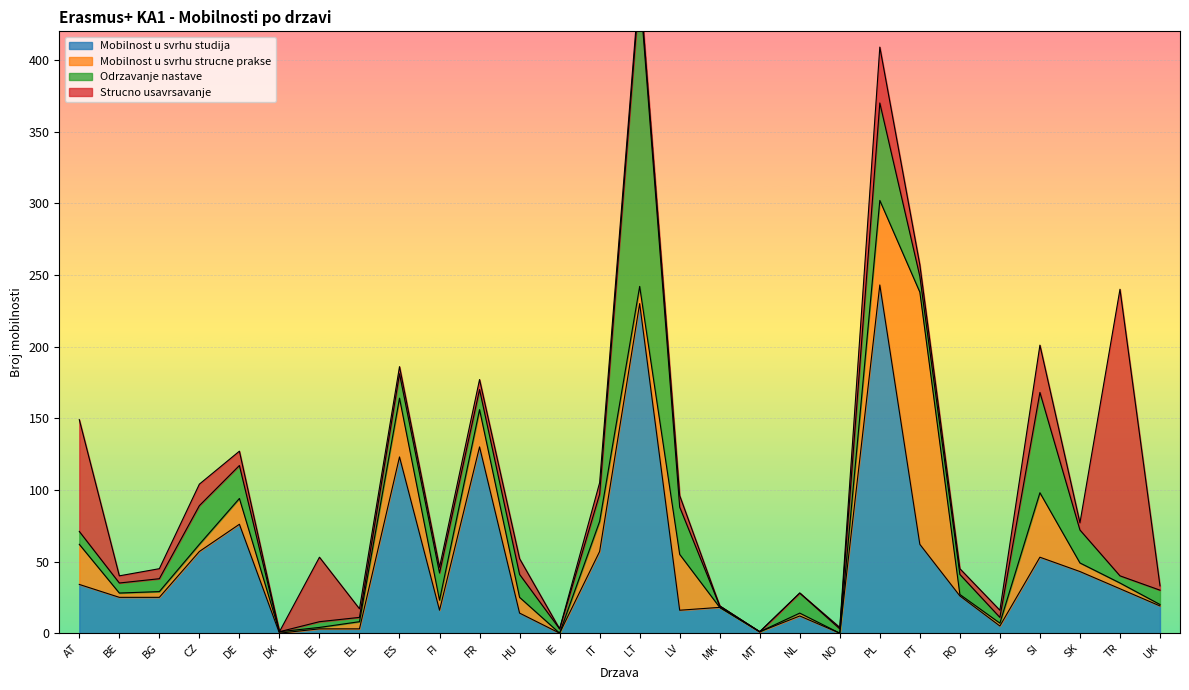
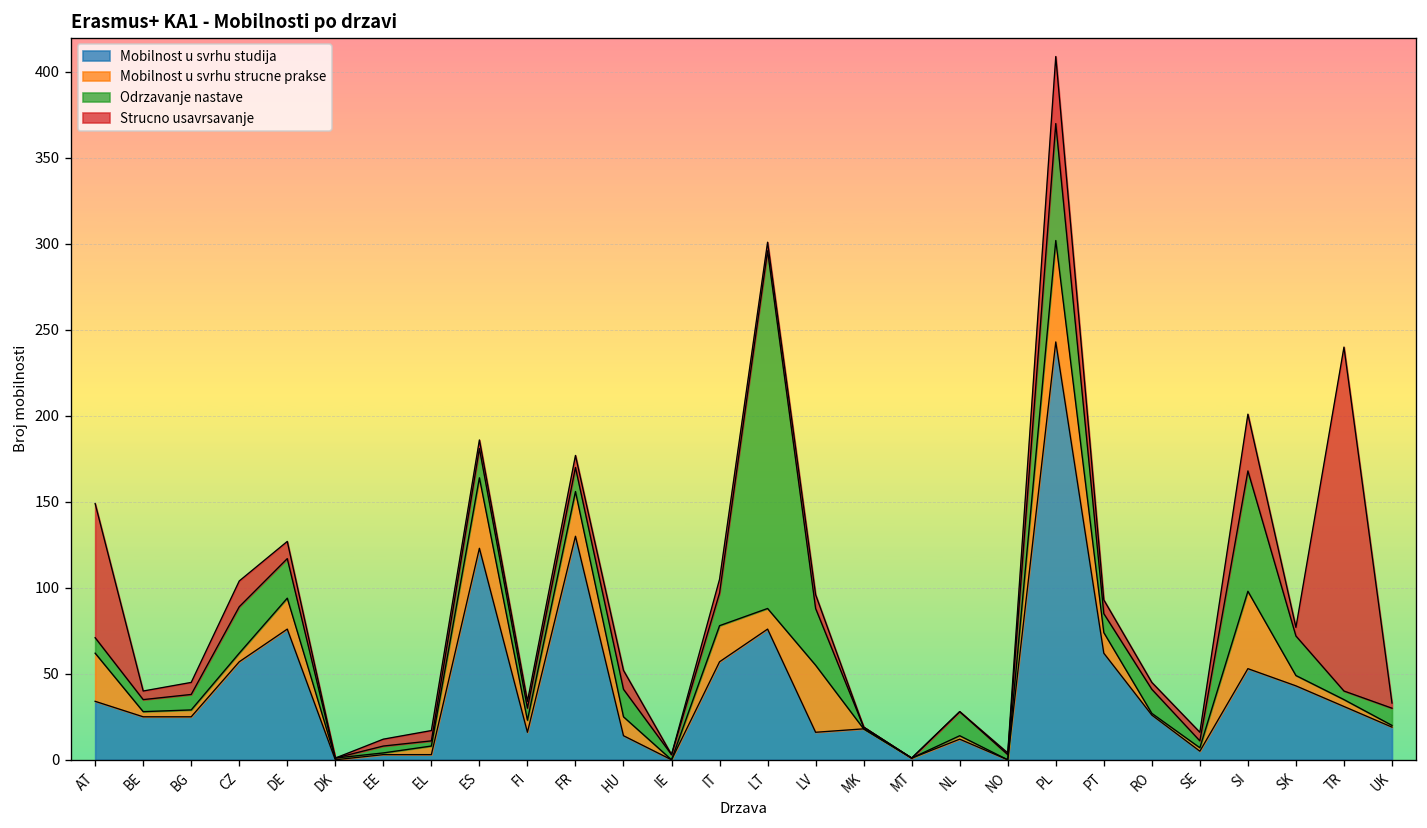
Strucno usavrsavanje, EE: 45 -> 4
Odrzavanje nastave, FI: 19 -> 7
Mobilnost u svrhu studija, LT: 230 -> 76
Mobilnost u svrhu strucne prakse, PT: 176 -> 12
